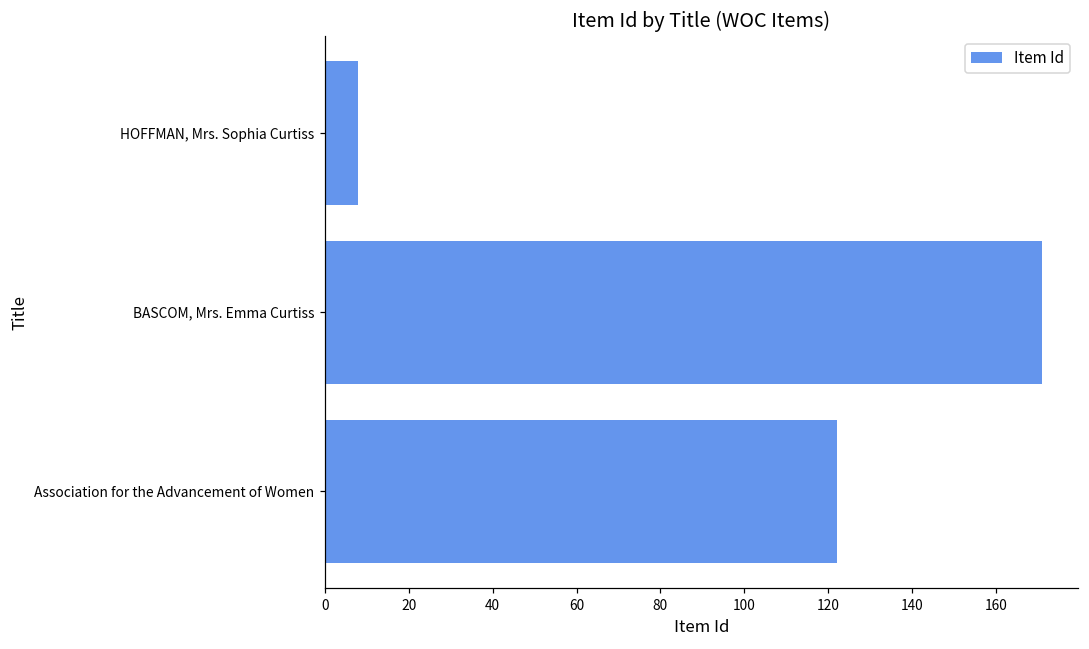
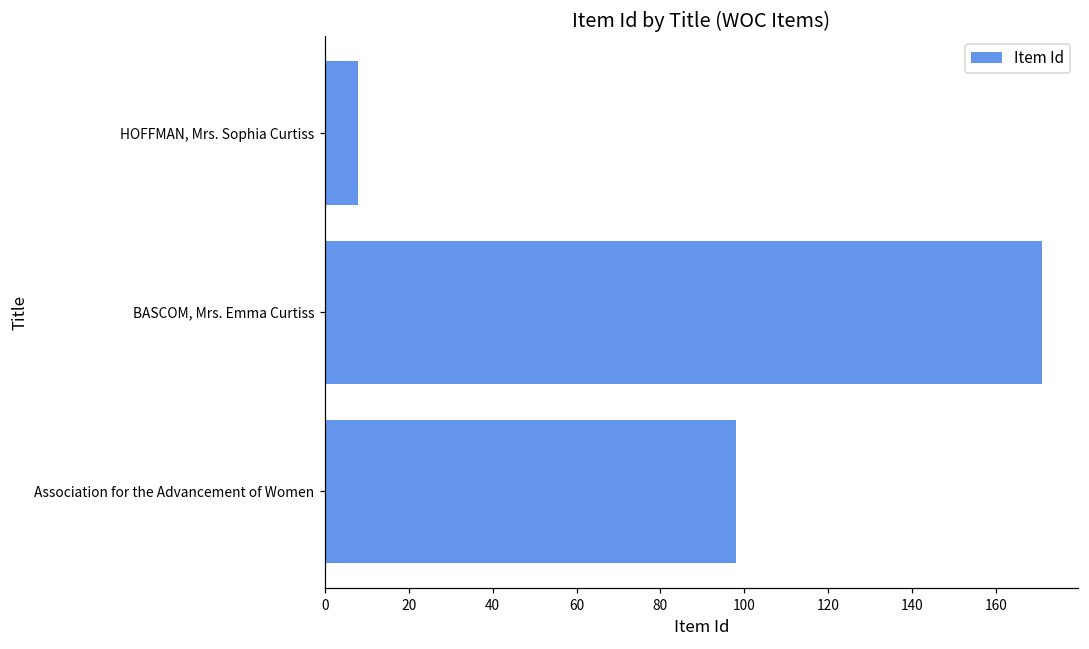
Association for the Advancement of Women: 122 -> 98
